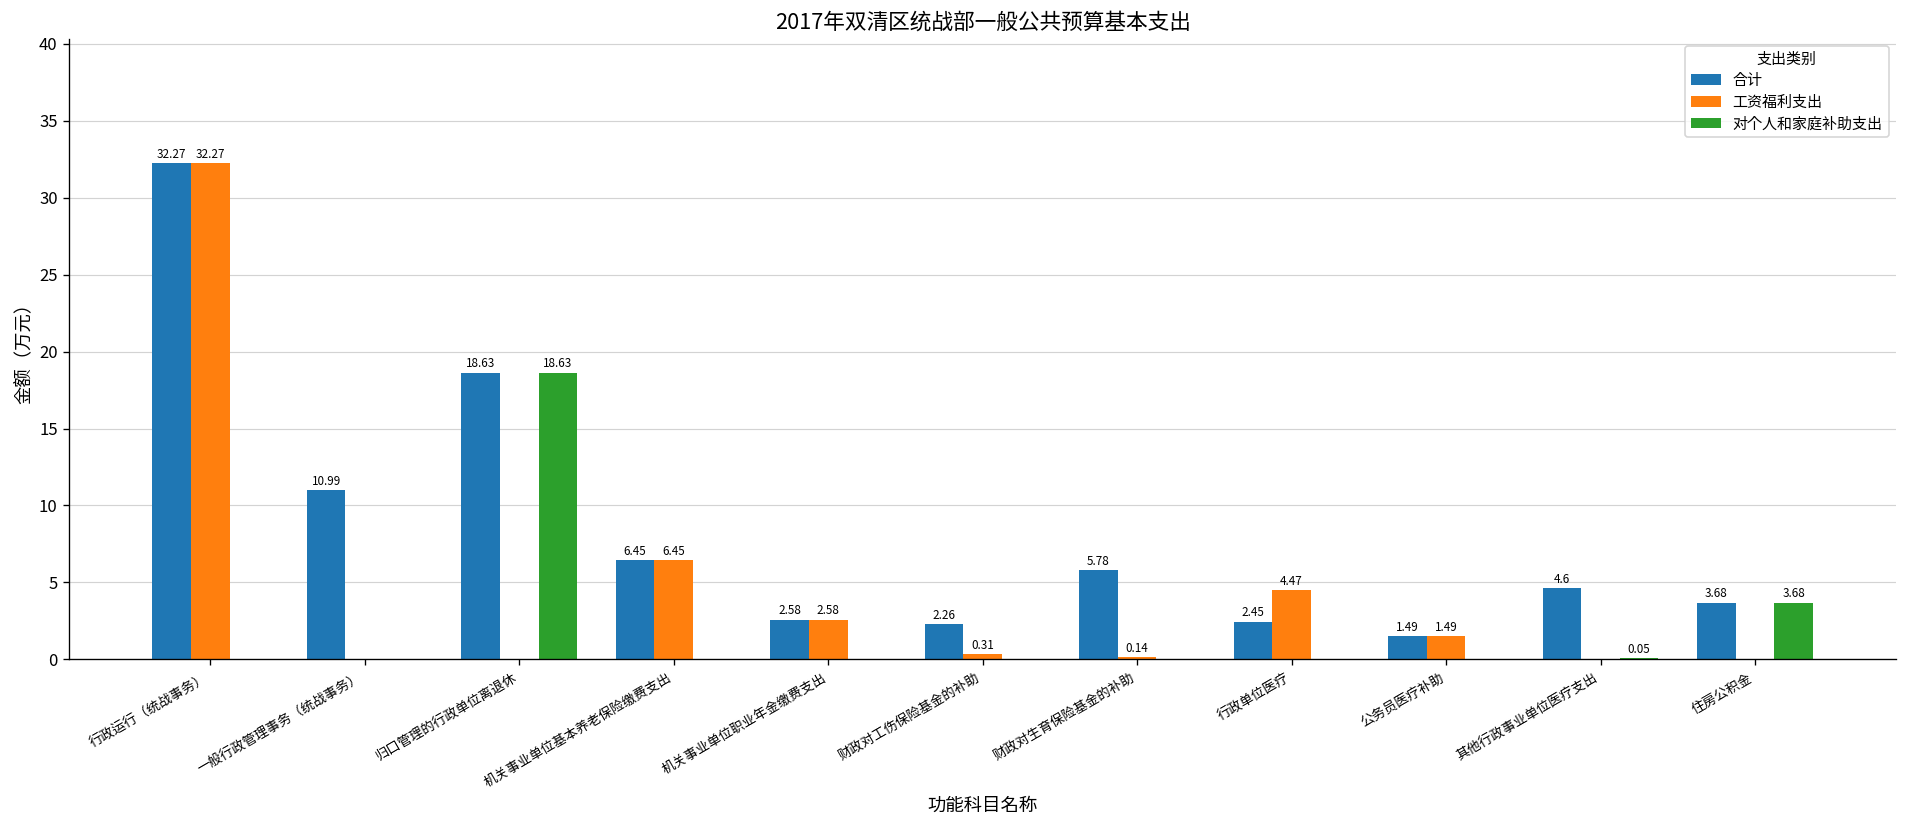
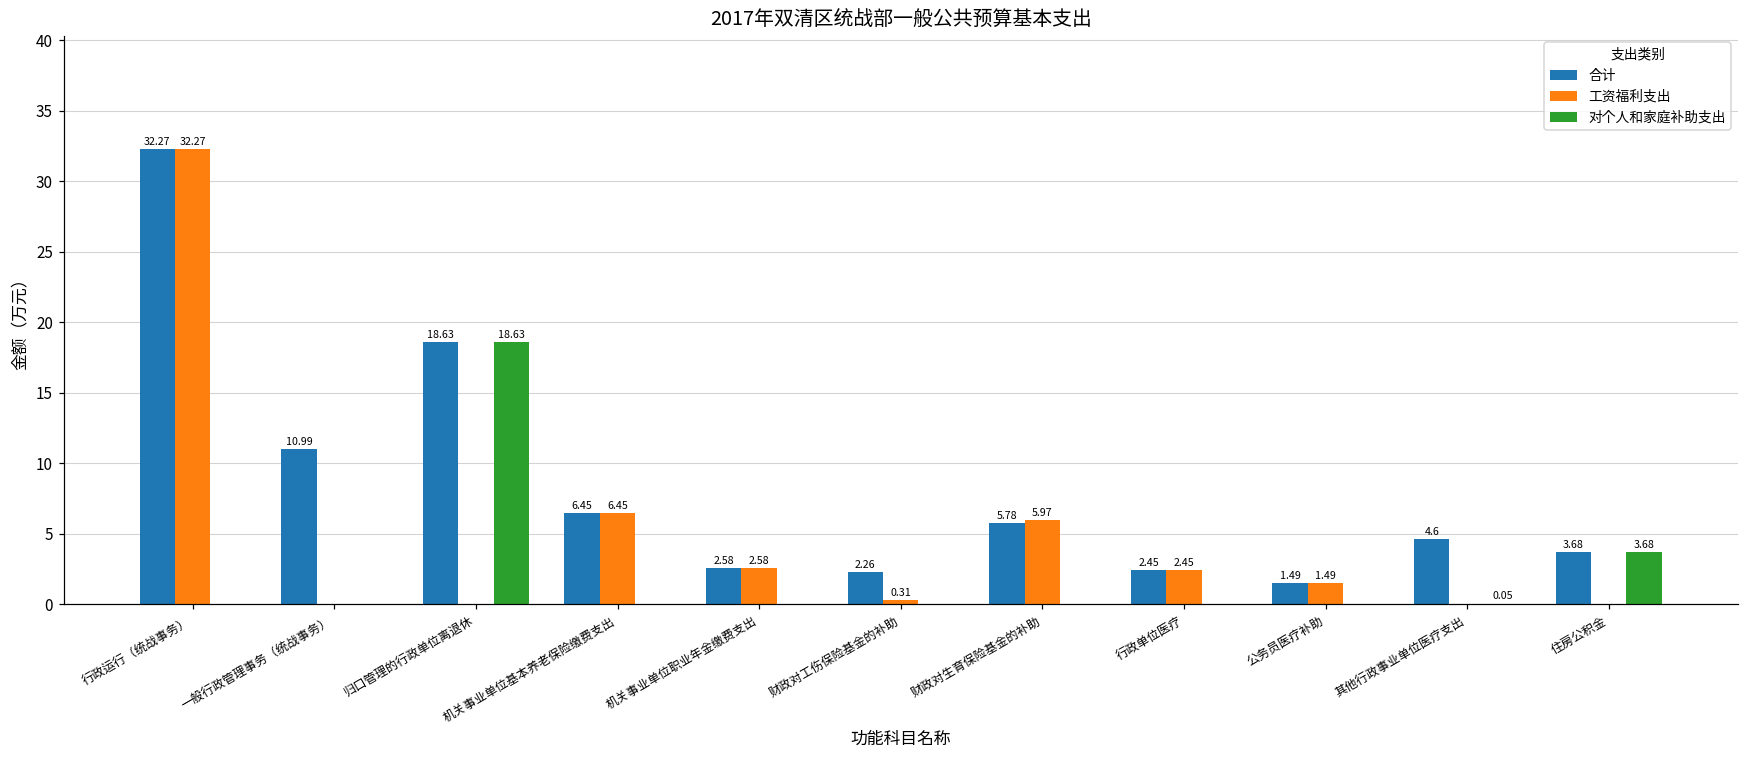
工资福利支出, 财政对生育保险基金的补助: 0.14 -> 5.97
工资福利支出, 行政单位医疗: 4.47 -> 2.45
